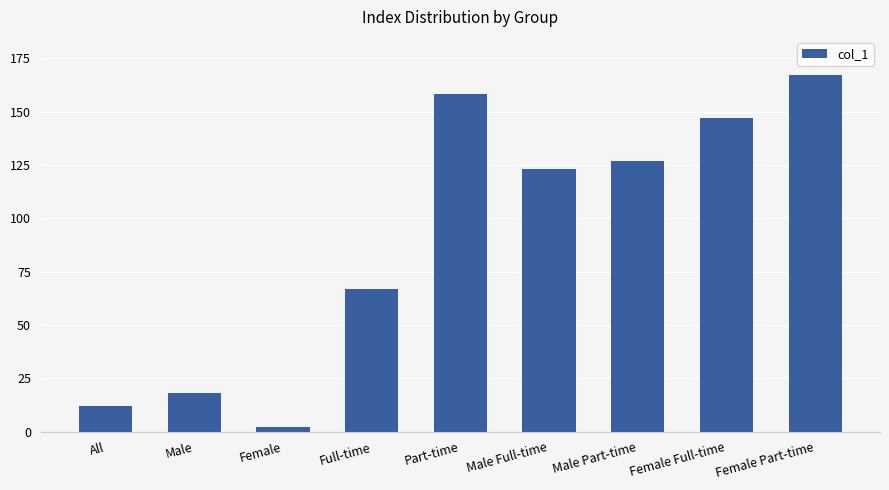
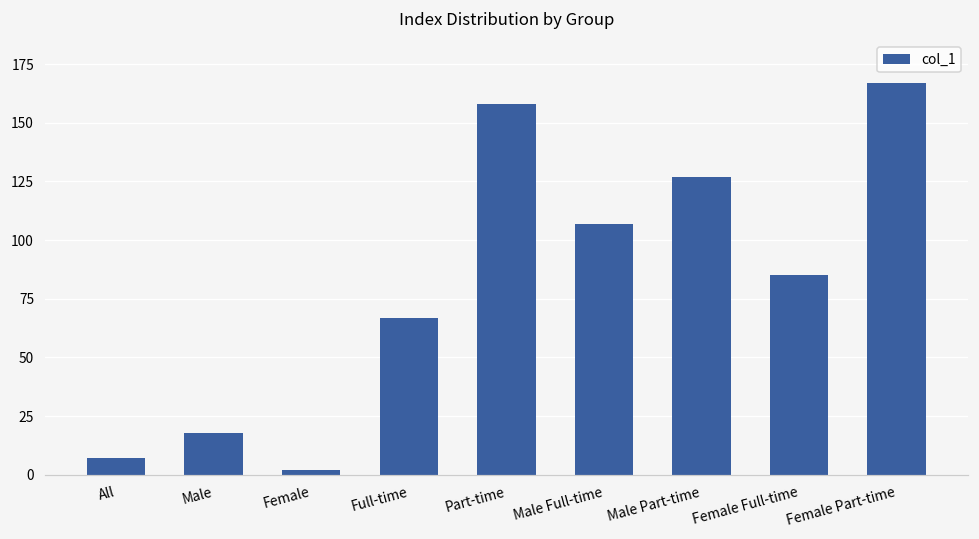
All: 12 -> 7
Male Full-time: 123 -> 107
Female Full-time: 147 -> 85
